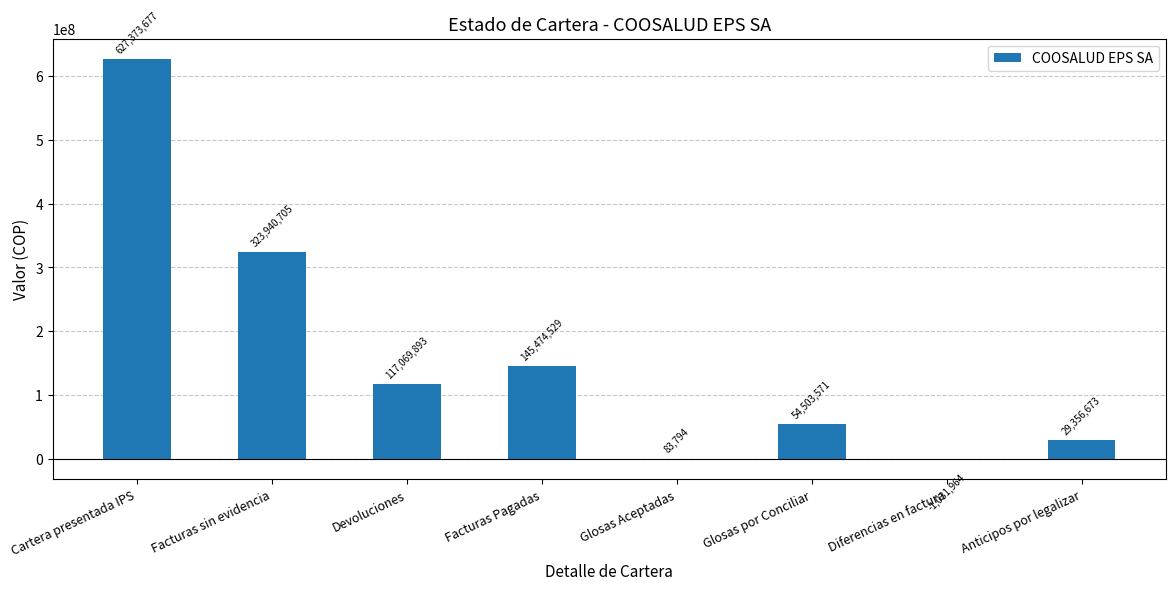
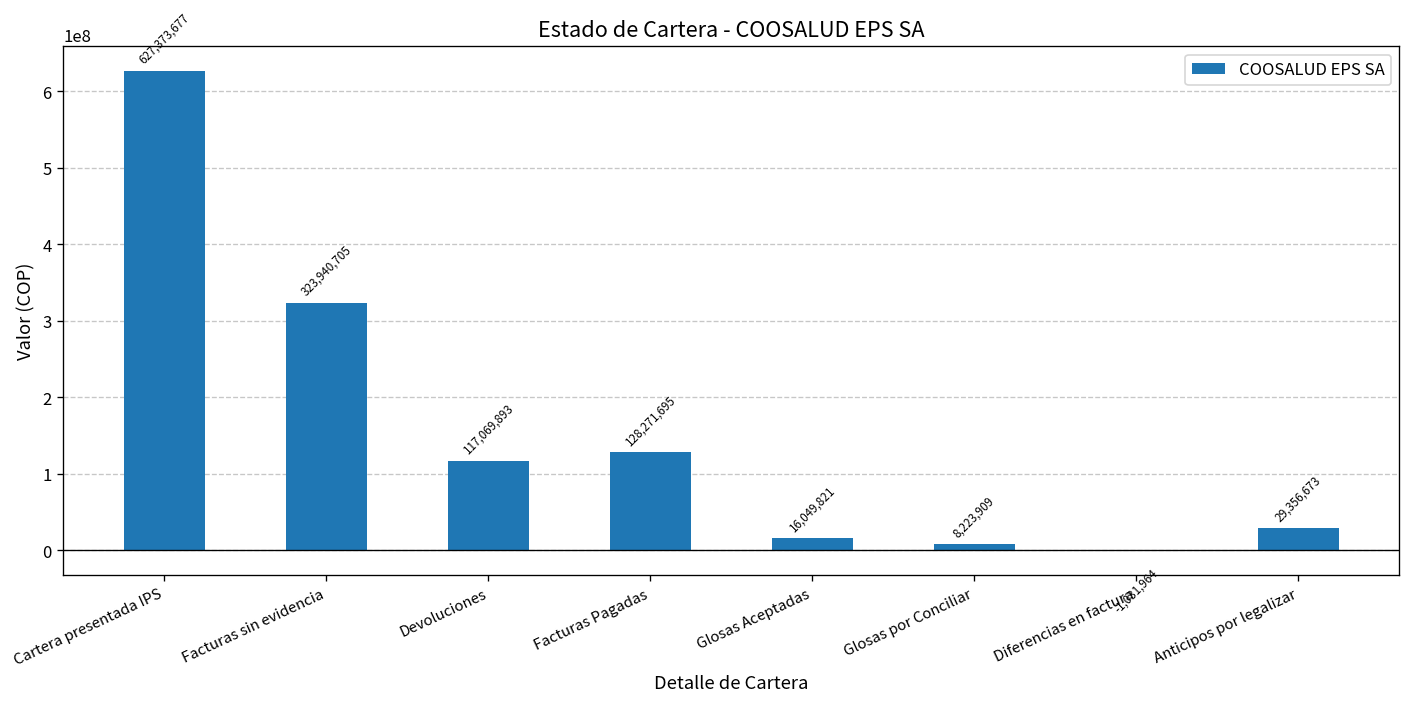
Facturas Pagadas: 145,474,529 -> 128,271,695
Glosas Aceptadas: 83,794 -> 16,049,821
Glosas por Conciliar: 54,503,571 -> 8,223,909
